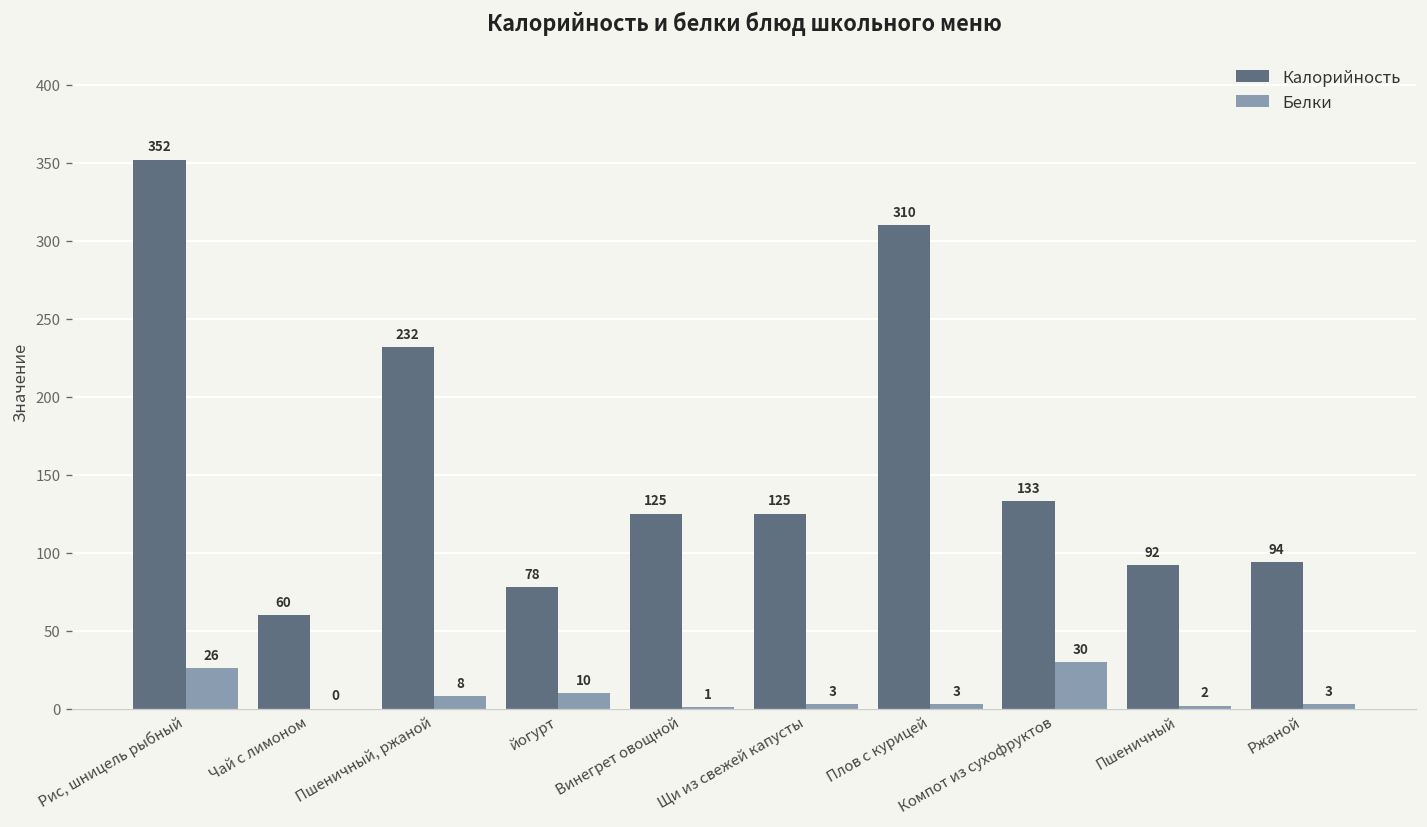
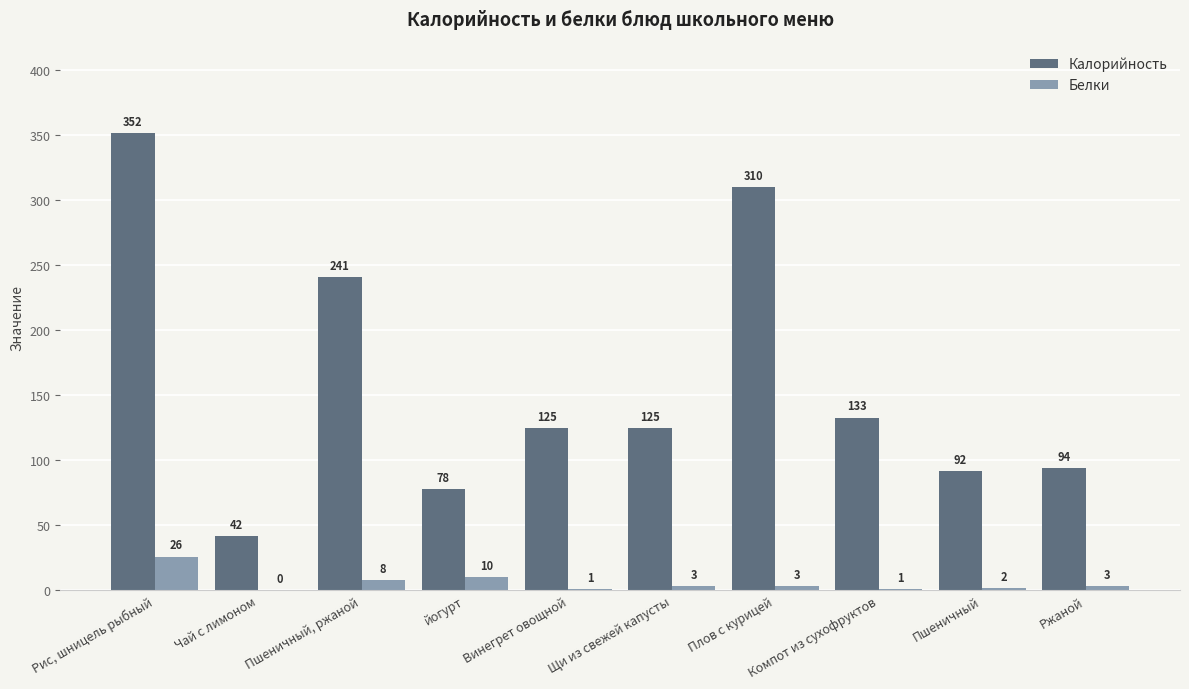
Калорийность, Чай с лимоном: 60 -> 42
Калорийность, Пшеничный, ржаной: 232 -> 241
Белки, Компот из сухофруктов: 30 -> 1
